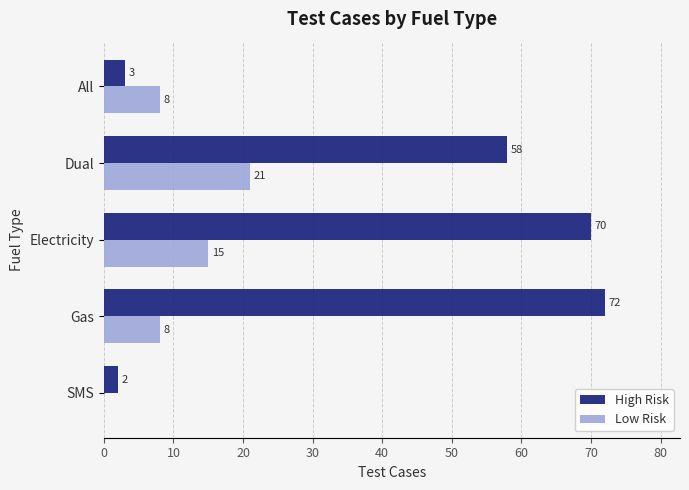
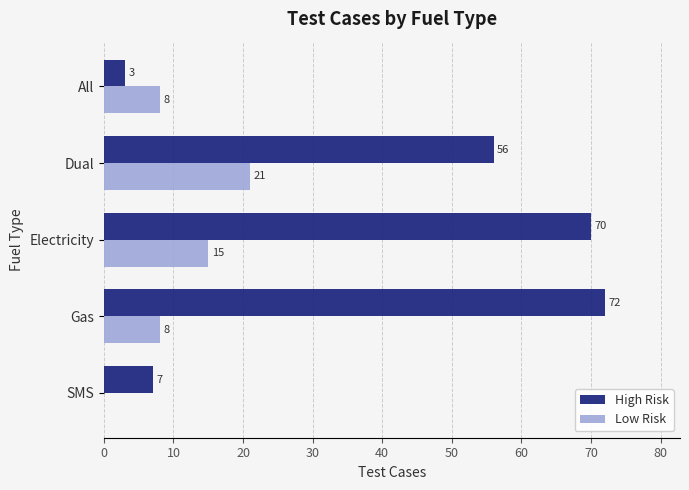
High Risk, Dual: 58 -> 56
High Risk, SMS: 2 -> 7
